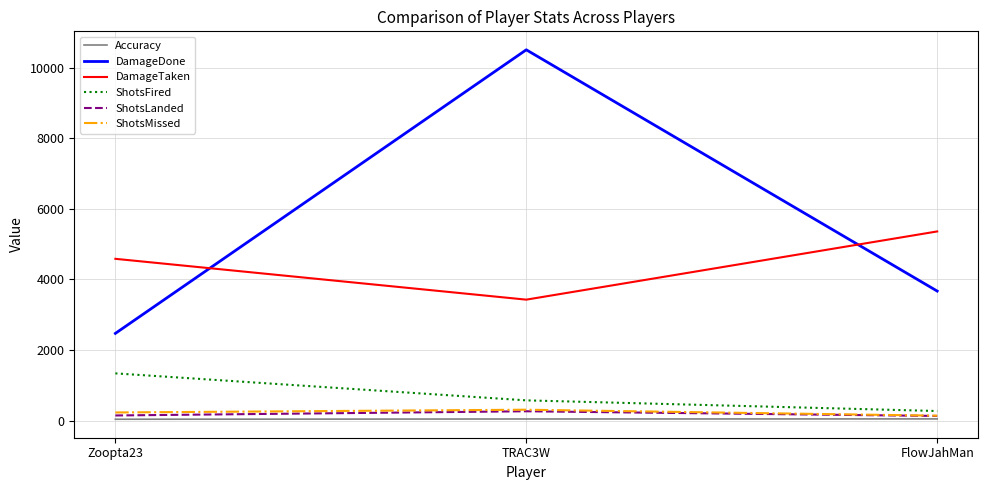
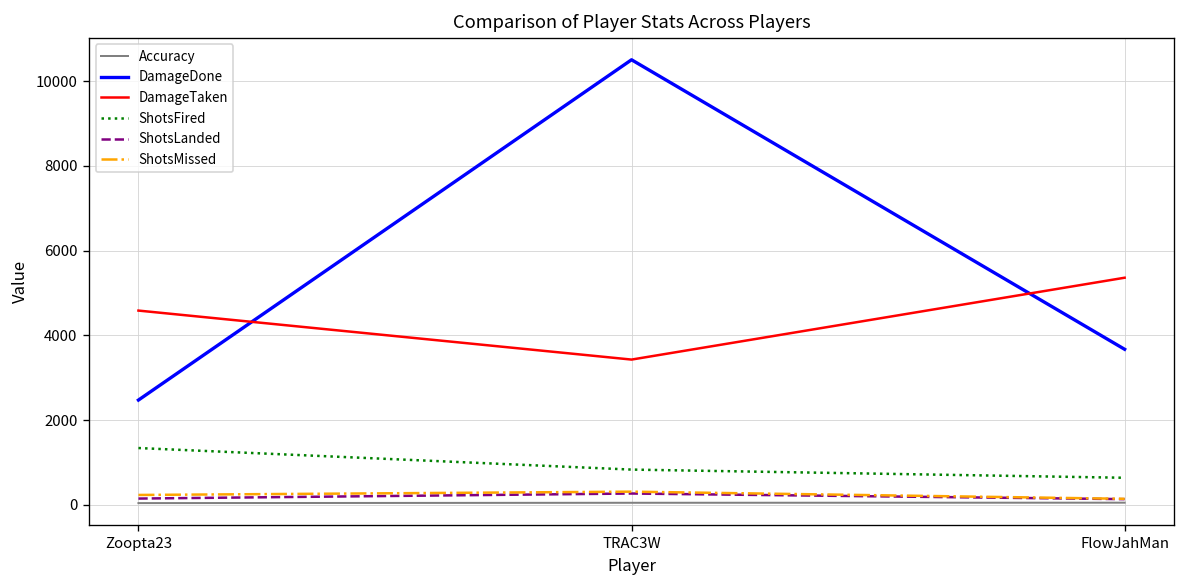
ShotsFired, TRAC3W: 600 -> 800
ShotsFired, FlowJahMan: 300 -> 600
